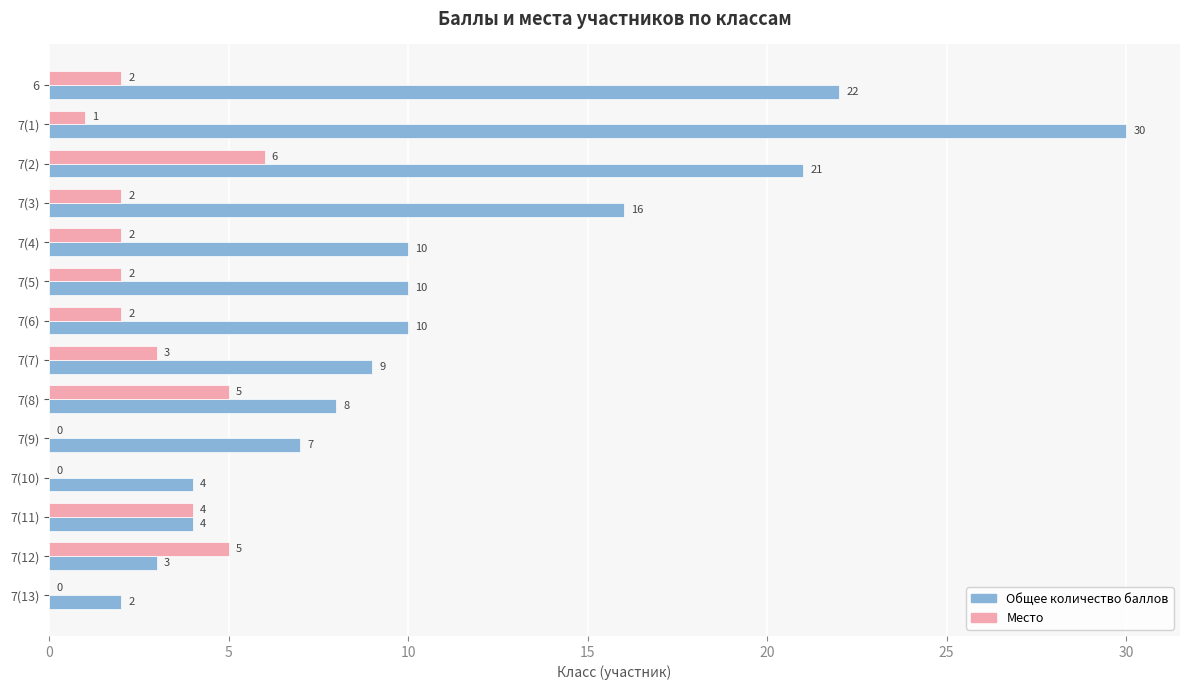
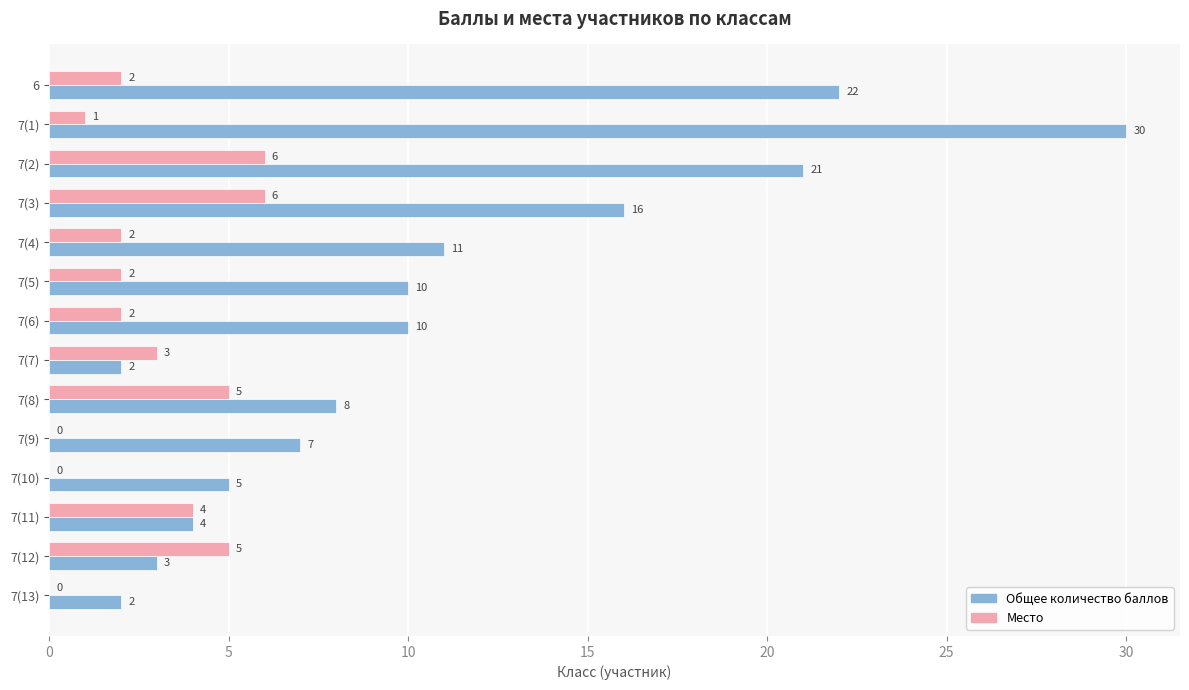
Место, 7(3): 2 -> 6
Общее количество баллов, 7(4): 10 -> 11
Общее количество баллов, 7(7): 9 -> 2
Общее количество баллов, 7(10): 4 -> 5
